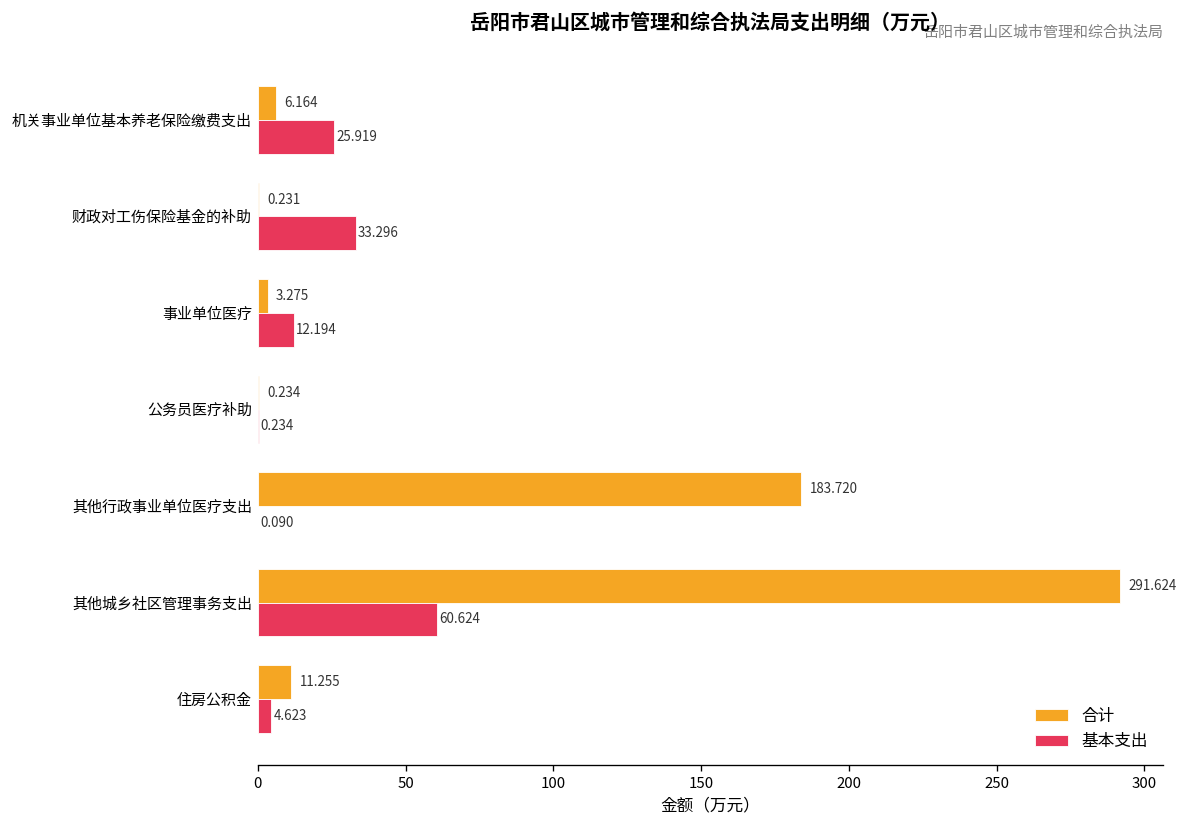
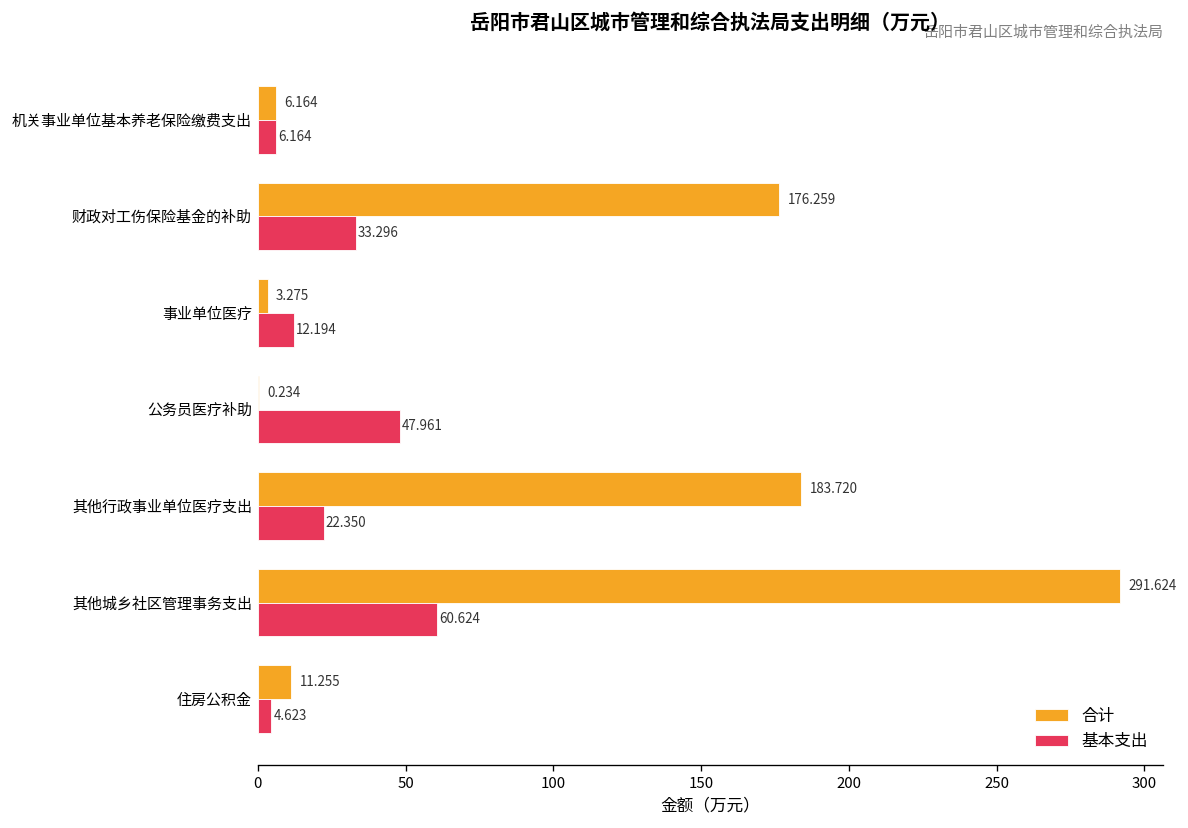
基本支出, 机关事业单位基本养老保险缴费支出: 25.919 -> 6.164
合计, 财政对工伤保险基金的补助: 0.231 -> 176.259
基本支出, 公务员医疗补助: 0.234 -> 47.961
基本支出, 其他行政事业单位医疗支出: 0.090 -> 22.350
